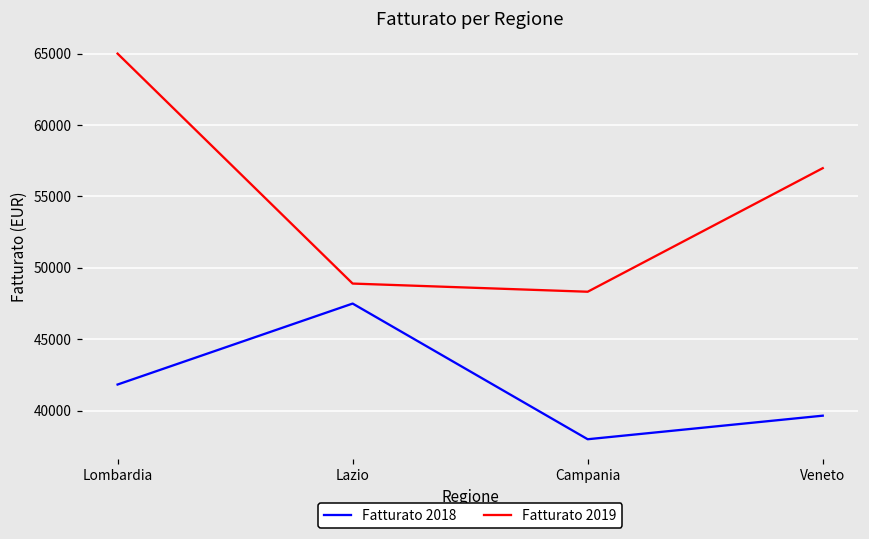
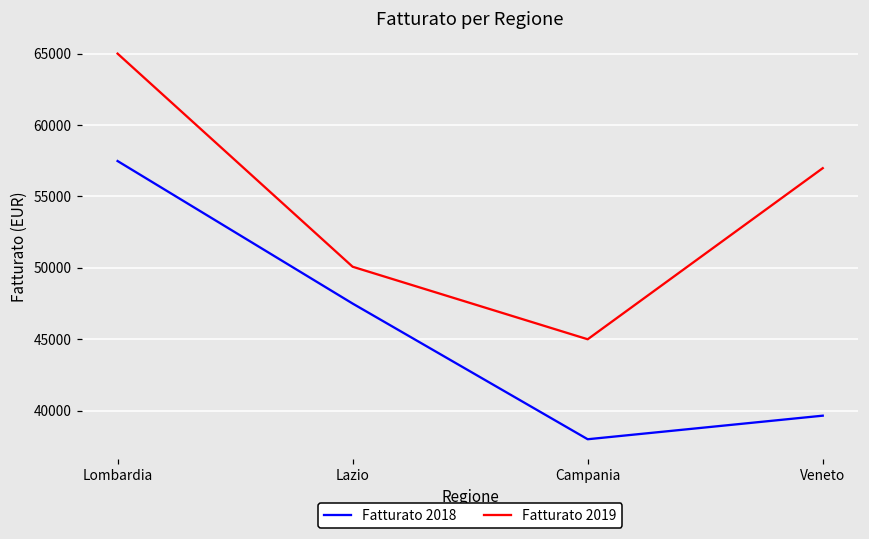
Fatturato 2018, Lombardia: 41800 -> 57500
Fatturato 2019, Lazio: 48900 -> 50100
Fatturato 2019, Campania: 48300 -> 45000
